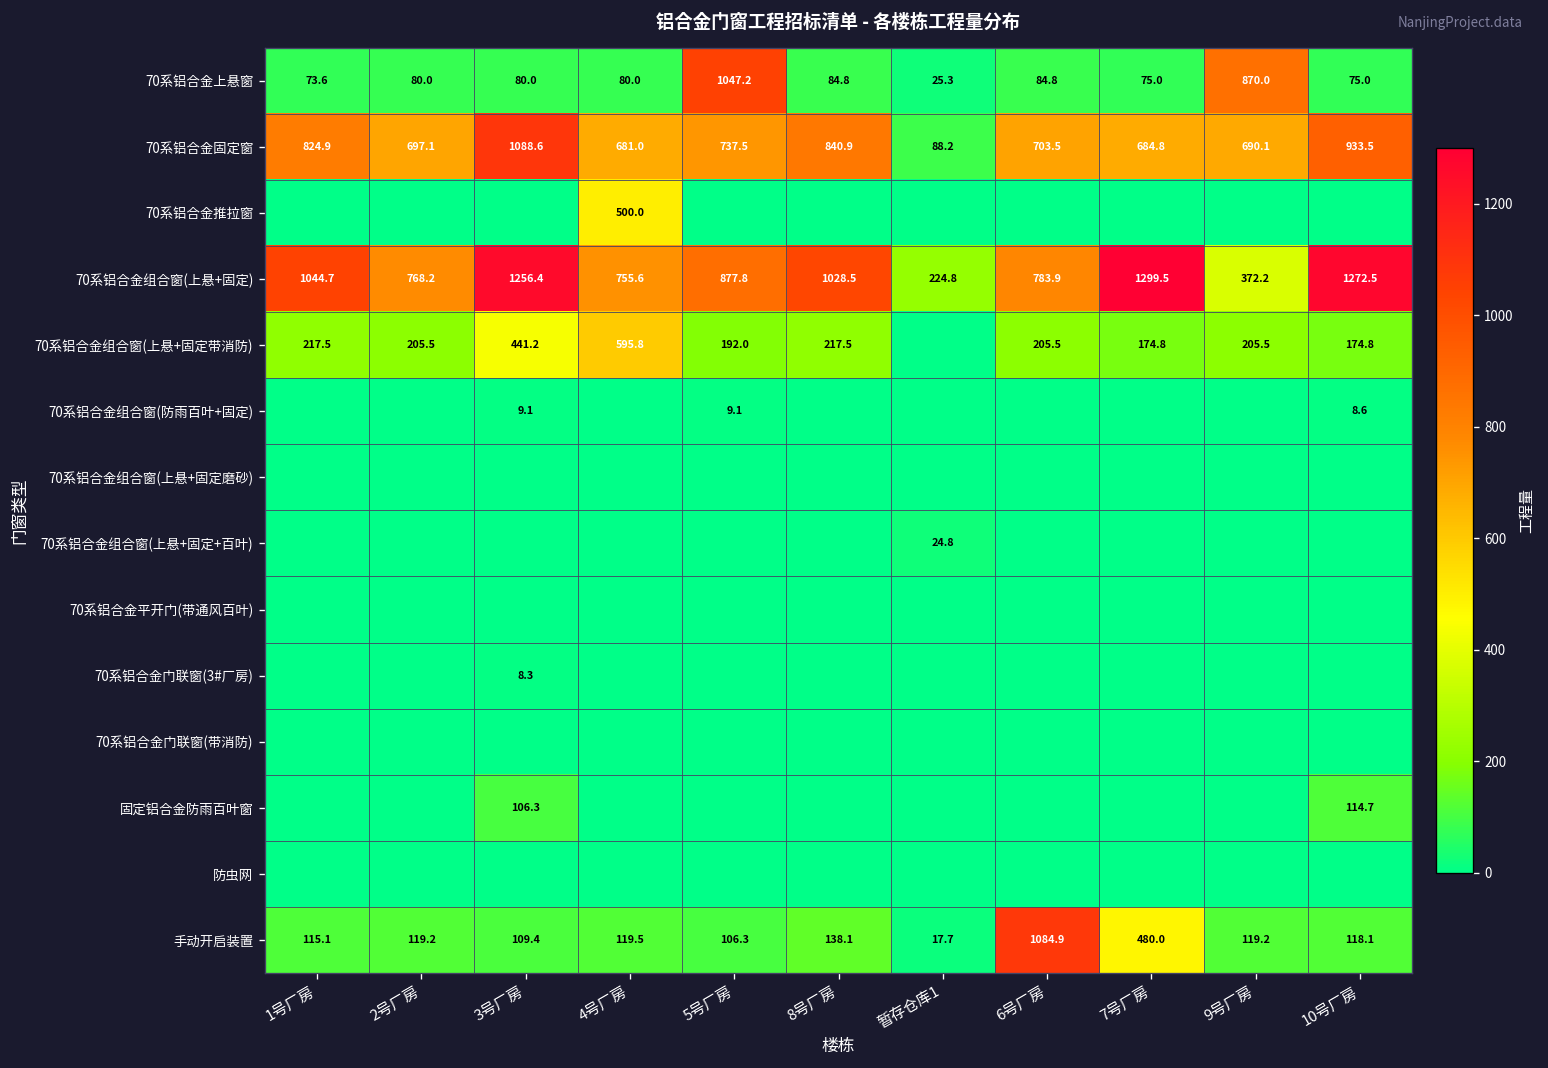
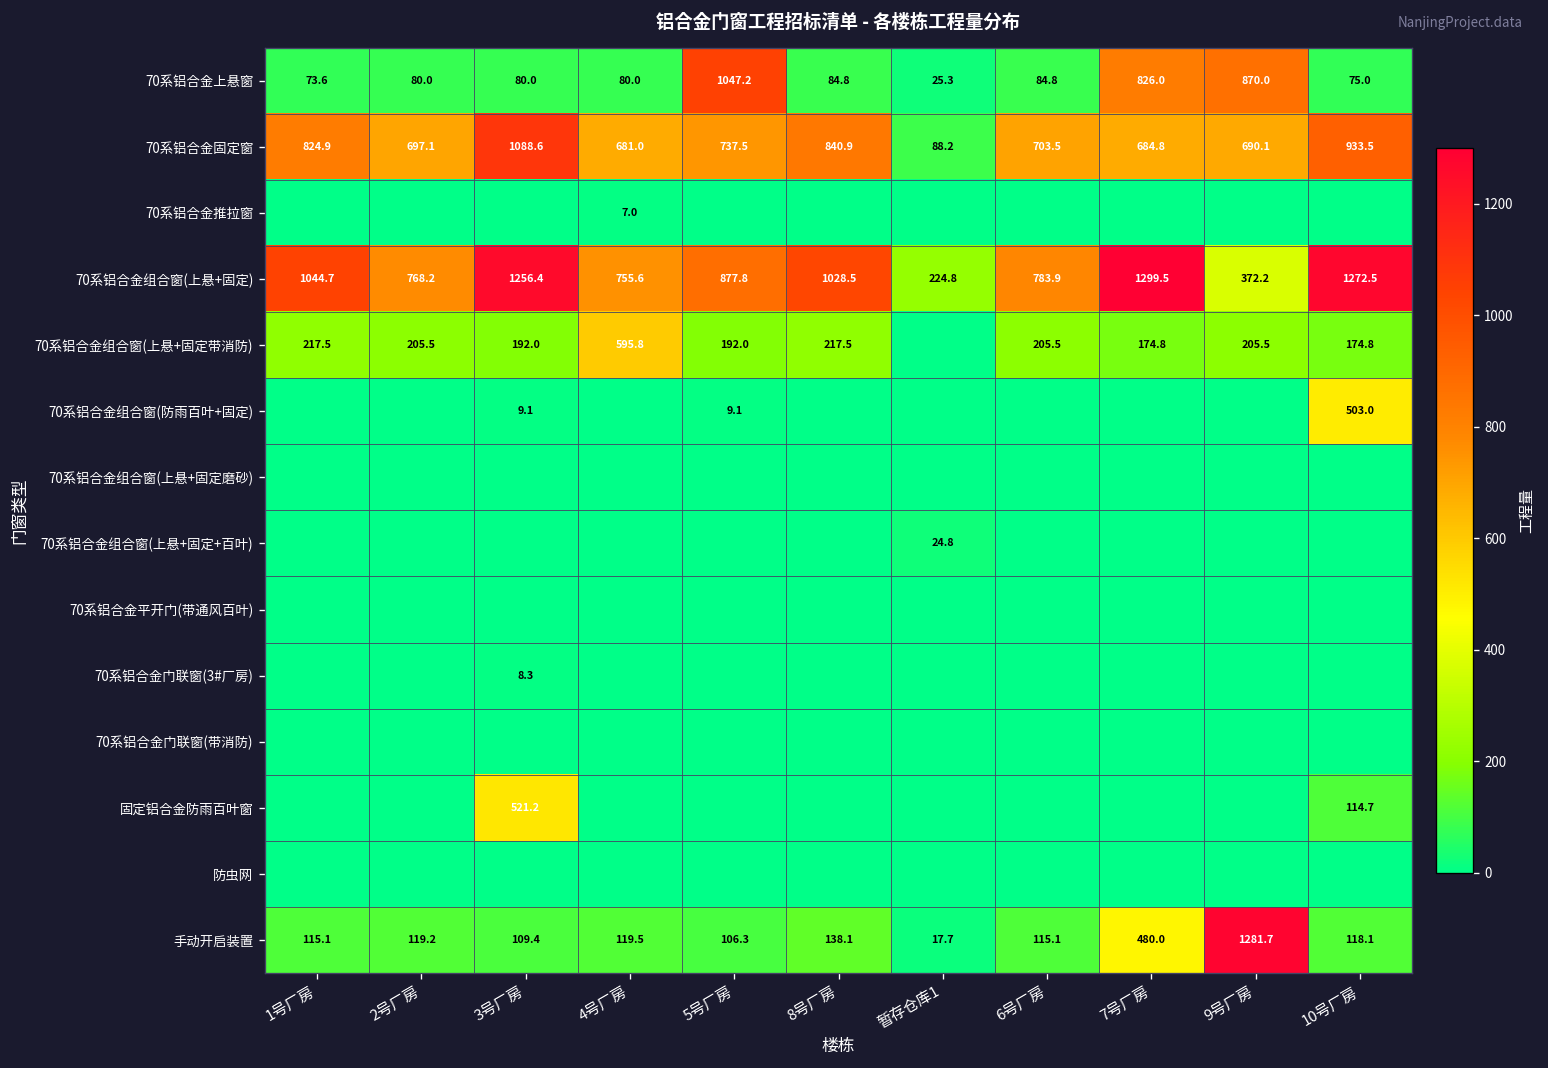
70系铝合金上悬窗, 7号厂房: 75.0 -> 826.0
70系铝合金推拉窗, 4号厂房: 500.0 -> 7.0
70系铝合金组合窗(上悬+固定带消防), 3号厂房: 441.2 -> 192.0
70系铝合金组合窗(防雨百叶+固定), 10号厂房: 8.6 -> 503.0
固定铝合金防雨百叶窗, 3号厂房: 106.3 -> 521.2
手动开启装置, 6号厂房: 1084.9 -> 115.1
手动开启装置, 9号厂房: 119.2 -> 1281.7
